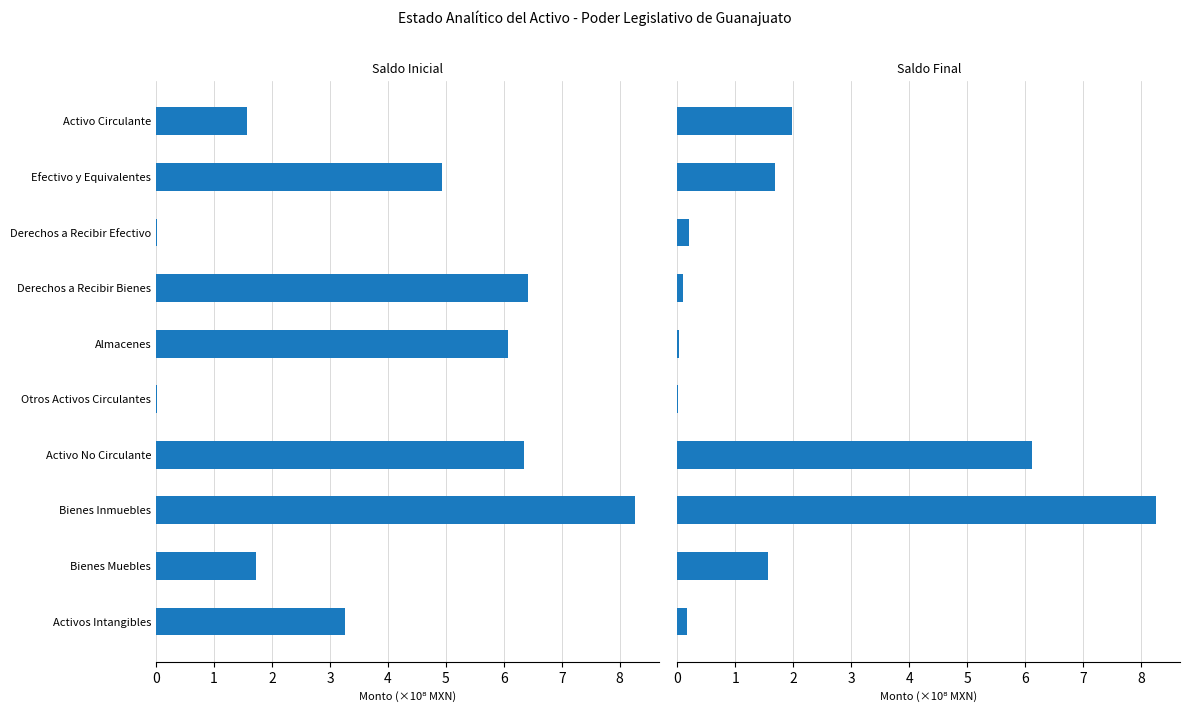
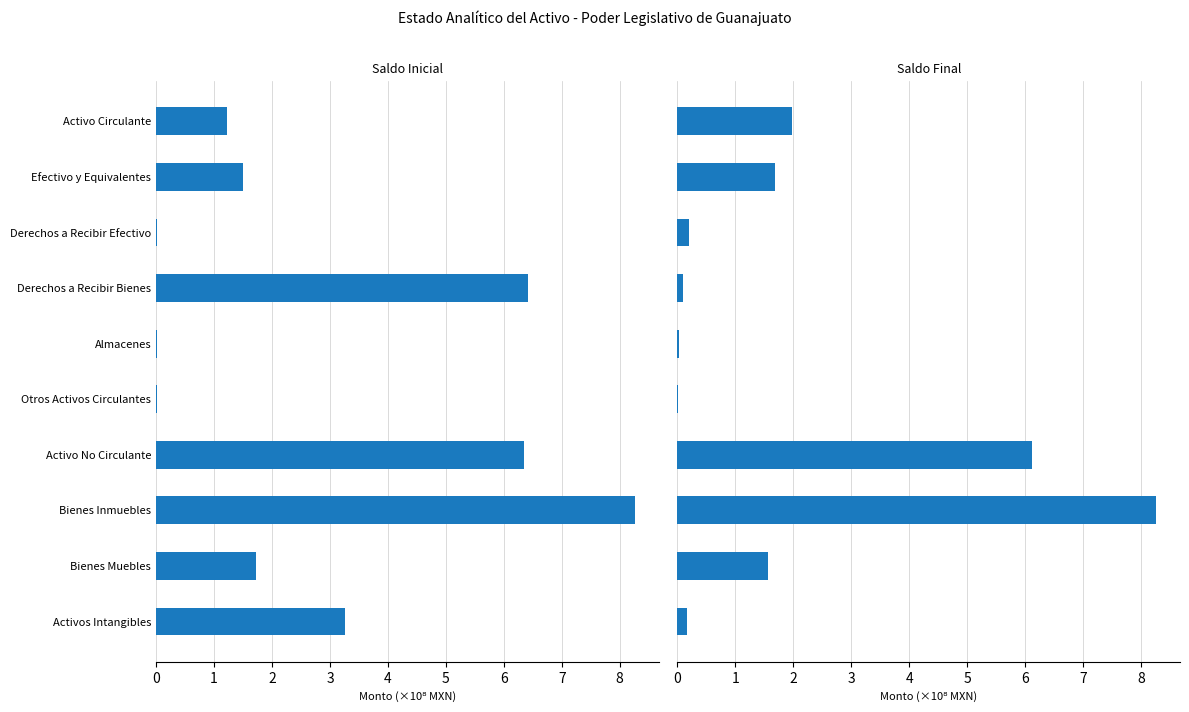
Saldo Inicial, Activo Circulante: 1.6 -> 1.2
Saldo Inicial, Efectivo y Equivalentes: 4.9 -> 1.5
Saldo Inicial, Almacenes: 6.1 -> 0.0
